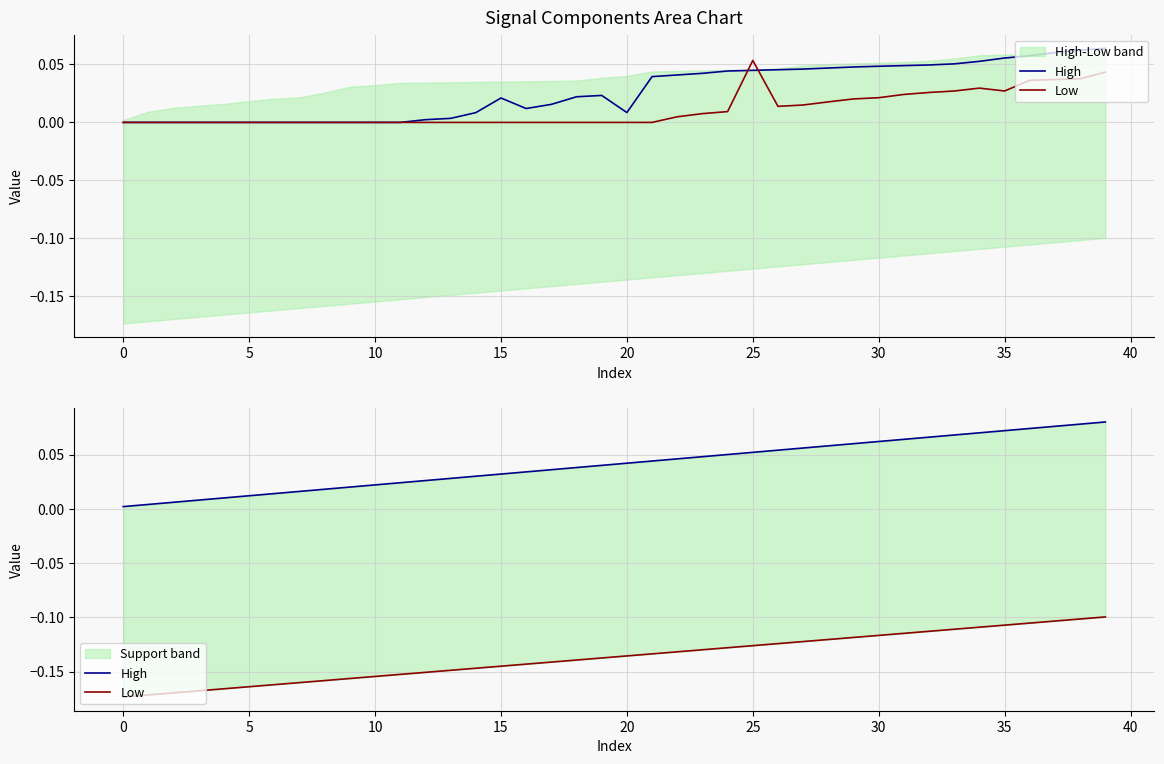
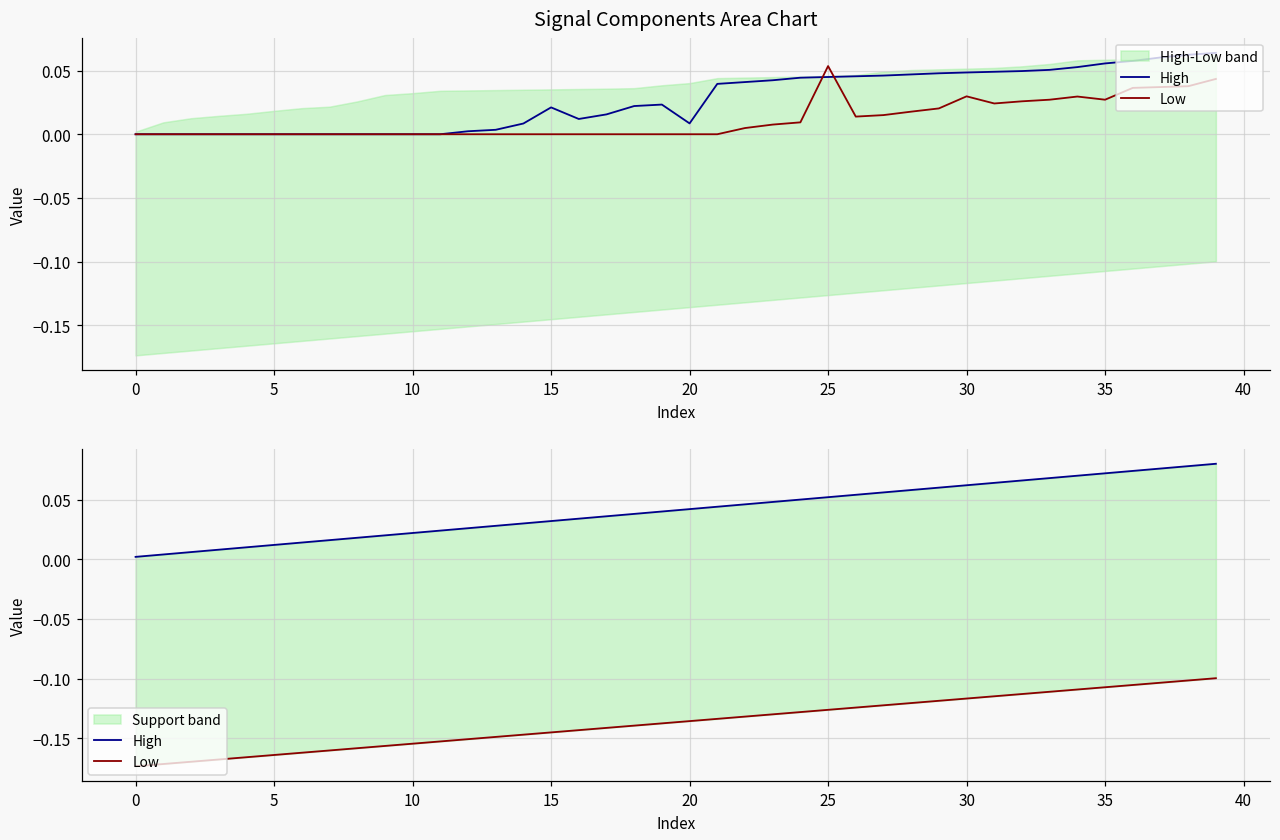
Signal Components Area Chart, Low, 30: 0.021 -> 0.030
